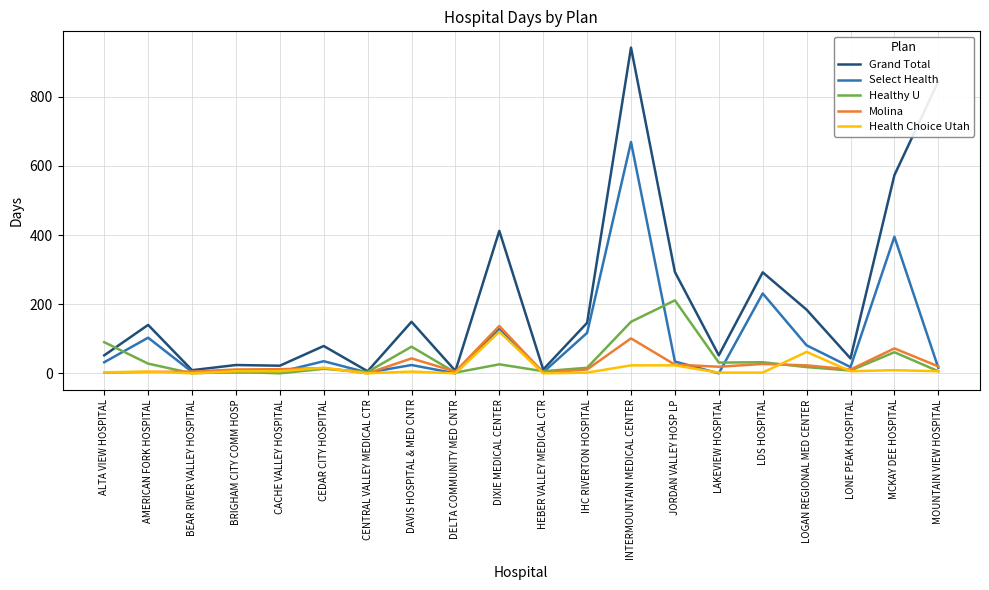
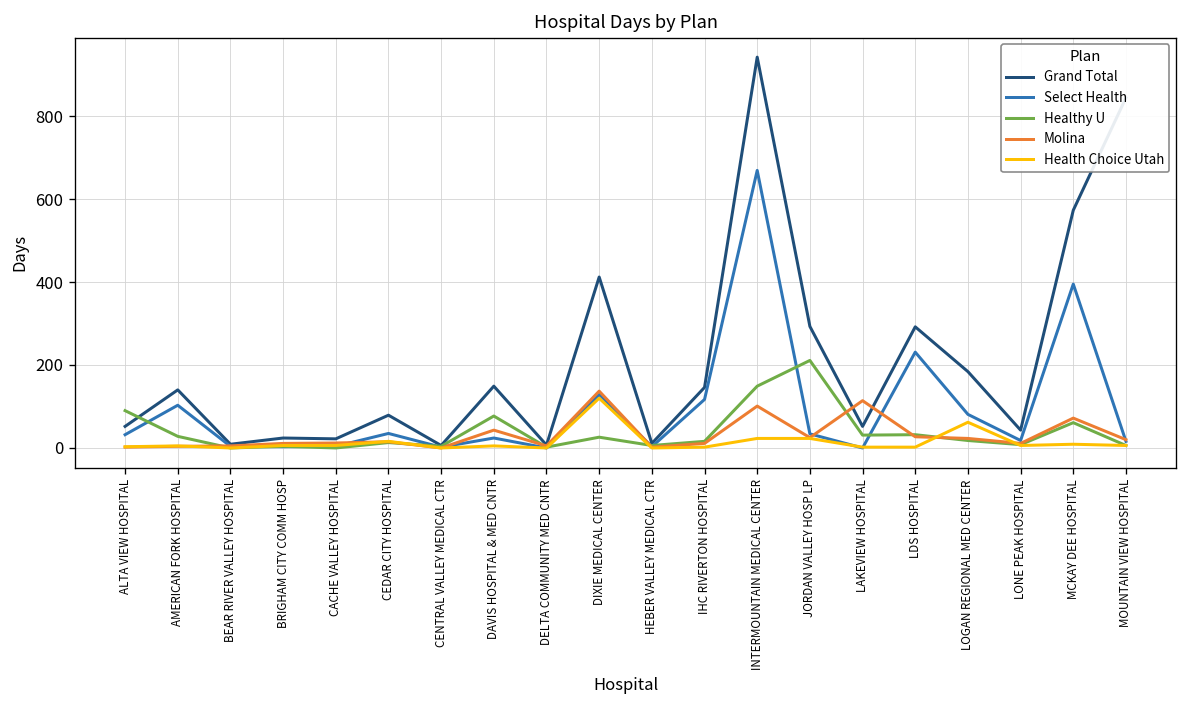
Molina, LAKEVIEW HOSPITAL: 20 -> 110
